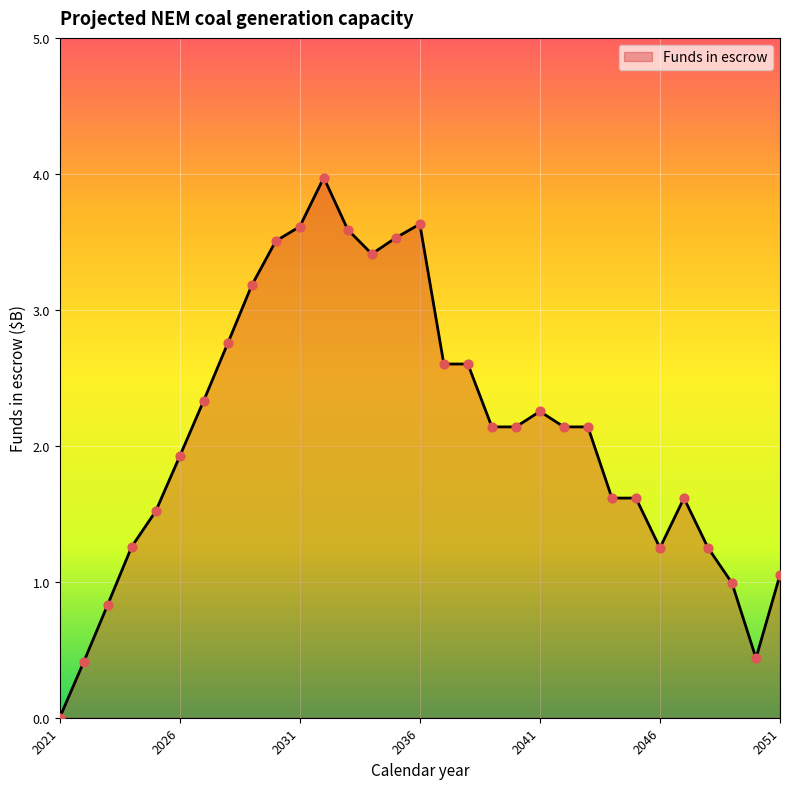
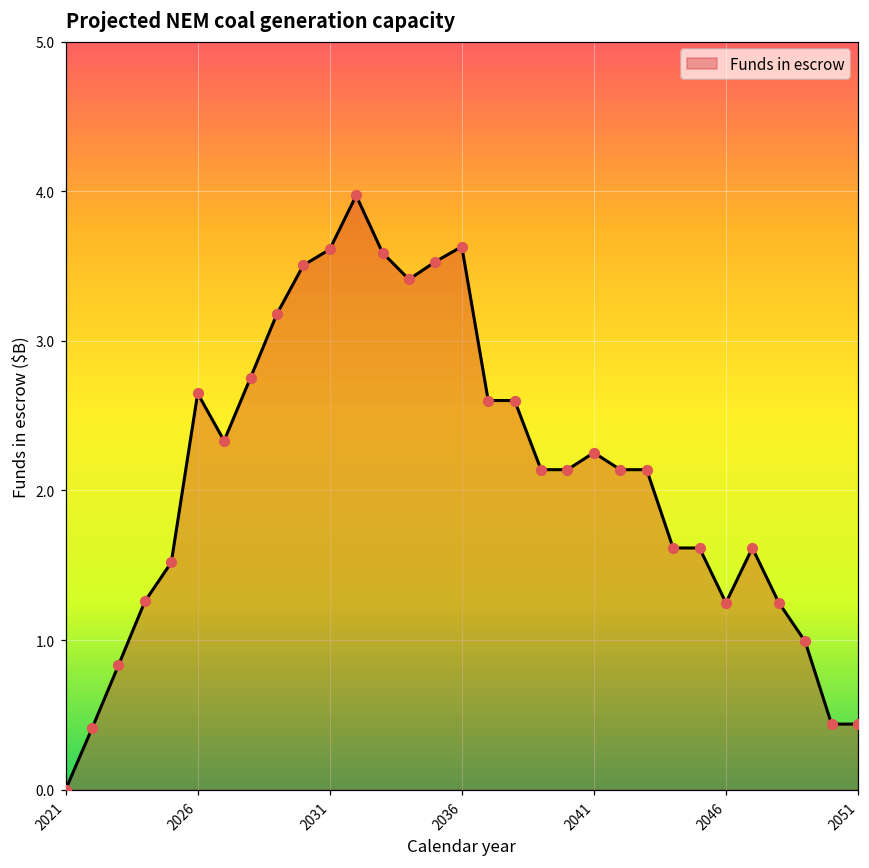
2026: 1.92 -> 2.65
2051: 1.05 -> 0.44
